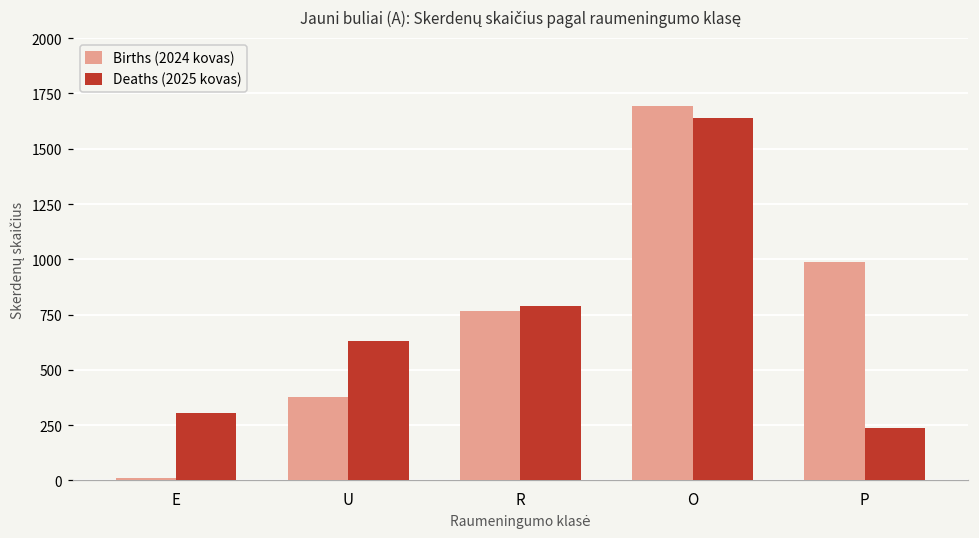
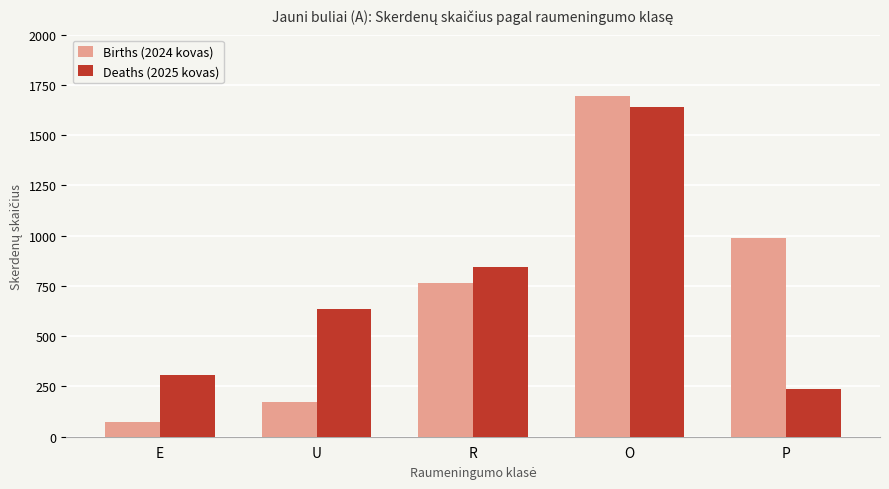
Births (2024 kovas), E: 10 -> 70
Births (2024 kovas), U: 380 -> 170
Deaths (2025 kovas), R: 790 -> 850
